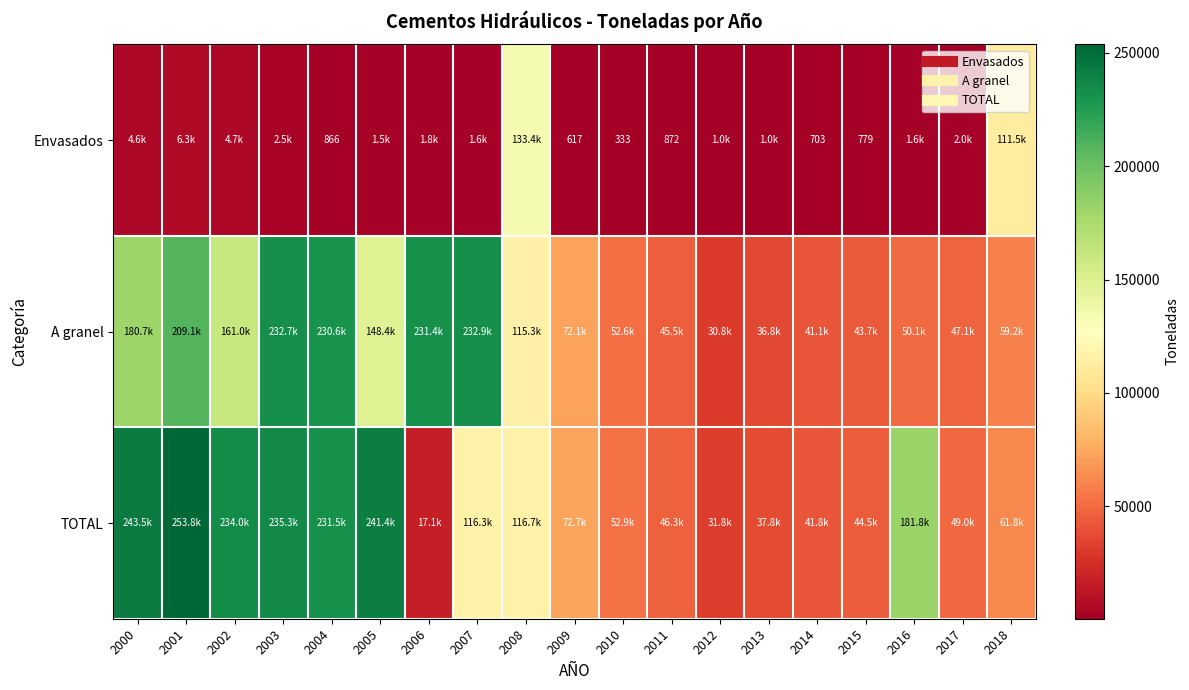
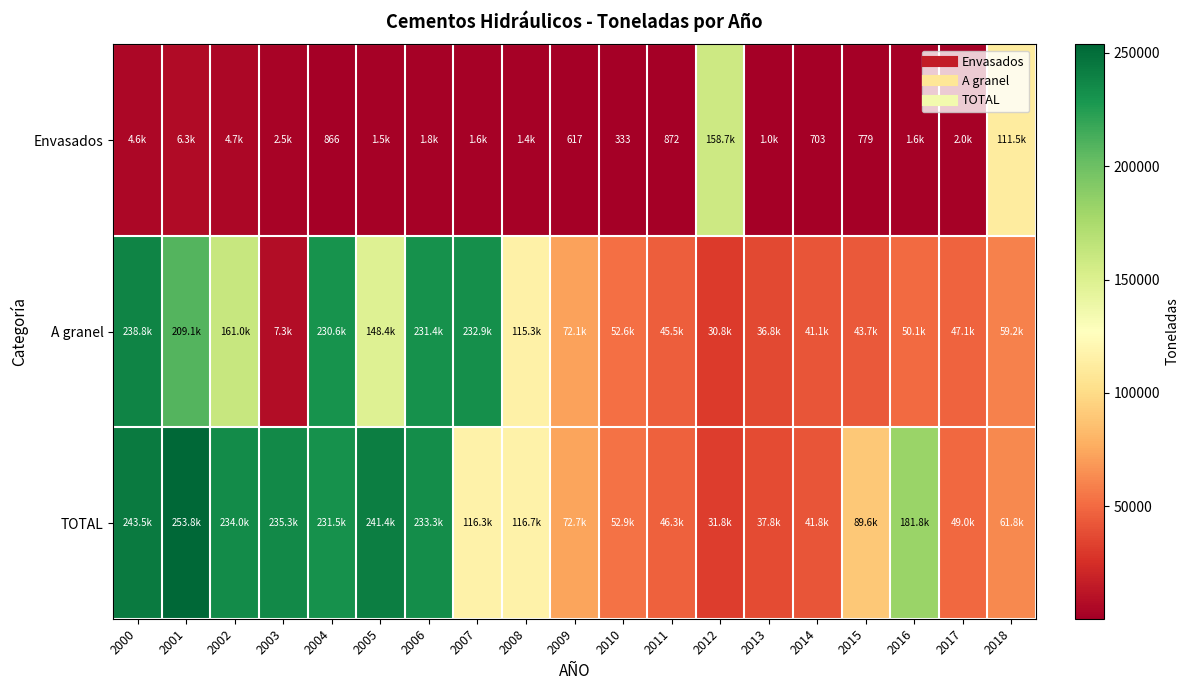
Envasados, 2008: 133.4k -> 1.4k
Envasados, 2012: 1.0k -> 158.7k
A granel, 2000: 180.7k -> 238.8k
A granel, 2003: 232.7k -> 7.3k
TOTAL, 2006: 17.1k -> 233.3k
TOTAL, 2015: 44.5k -> 89.6k
